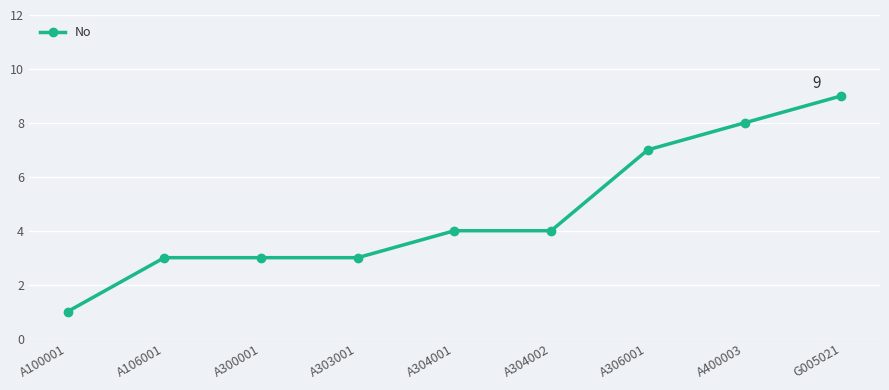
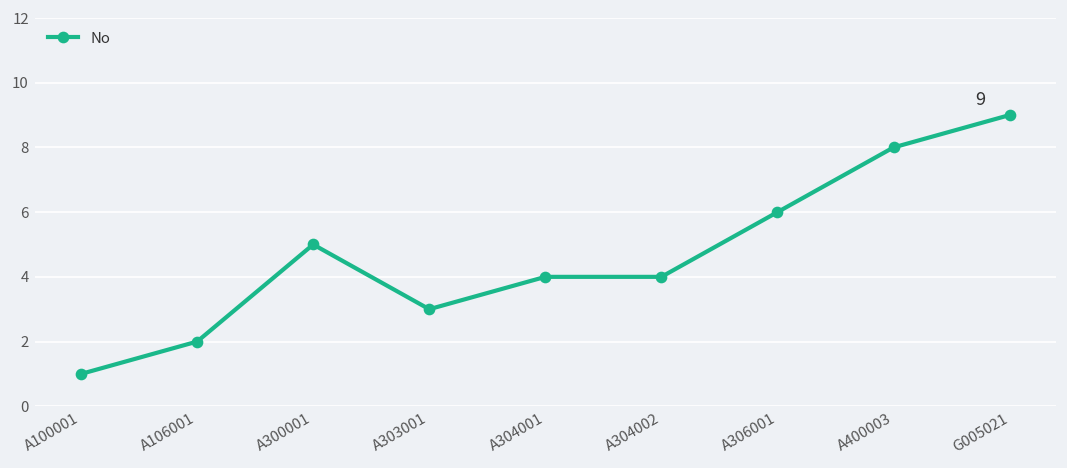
A106001: 3 -> 2
A300001: 3 -> 5
A306001: 7 -> 6
